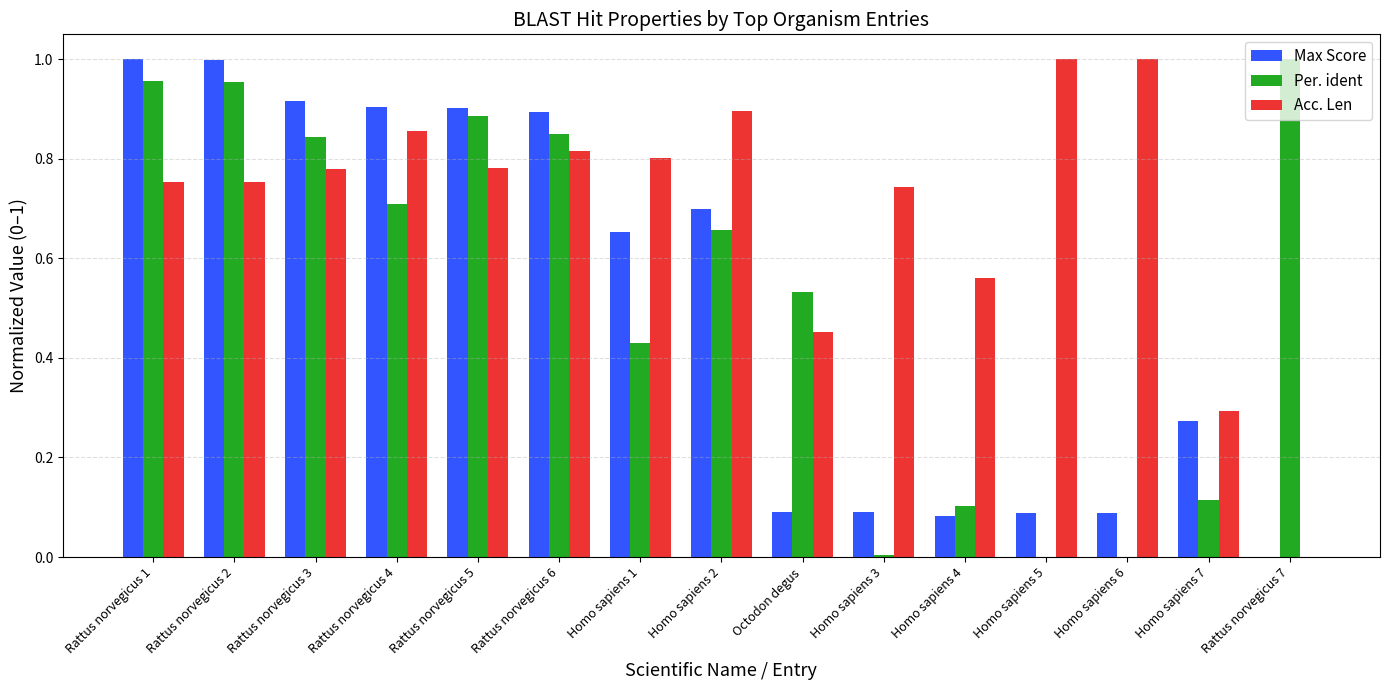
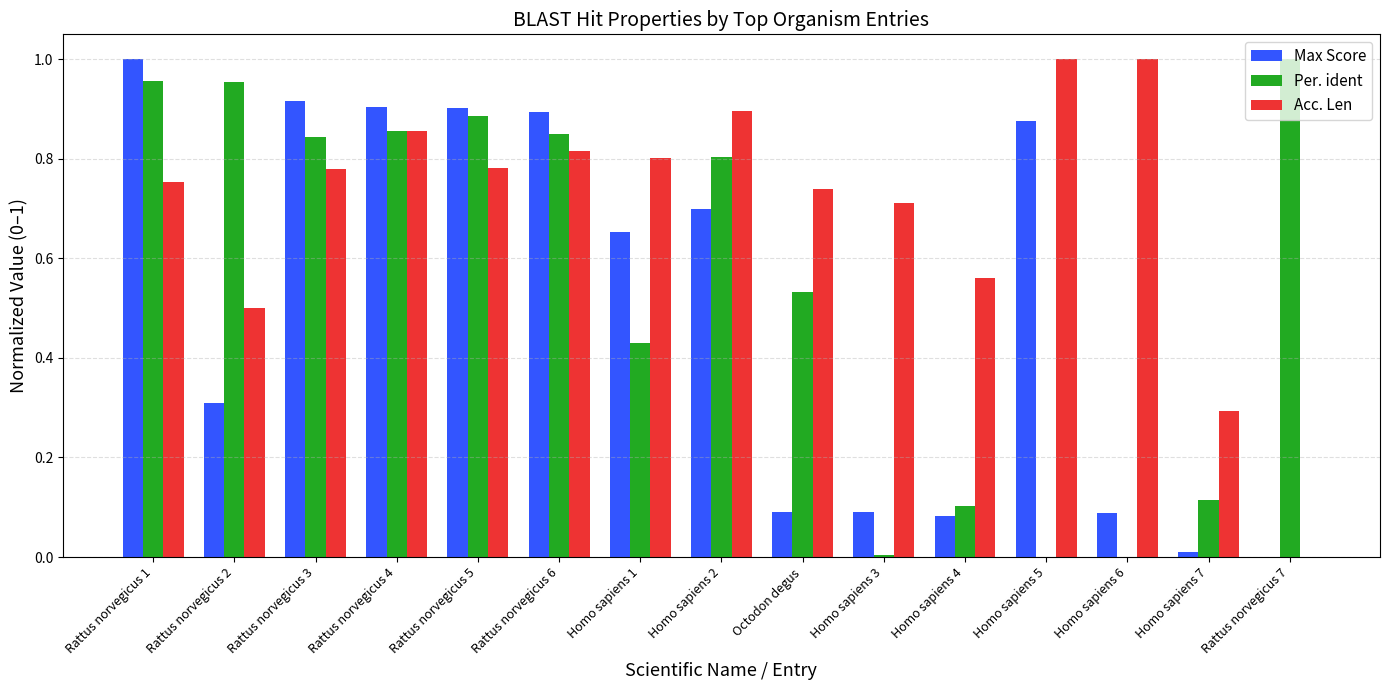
Max Score, Rattus norvegicus 2: 1.00 -> 0.31
Acc. Len, Rattus norvegicus 2: 0.75 -> 0.50
Per. ident, Rattus norvegicus 4: 0.71 -> 0.86
Per. ident, Homo sapiens 2: 0.66 -> 0.80
Acc. Len, Octodon degus: 0.45 -> 0.74
Acc. Len, Homo sapiens 3: 0.74 -> 0.71
Max Score, Homo sapiens 5: 0.09 -> 0.88
Max Score, Homo sapiens 7: 0.27 -> 0.01
